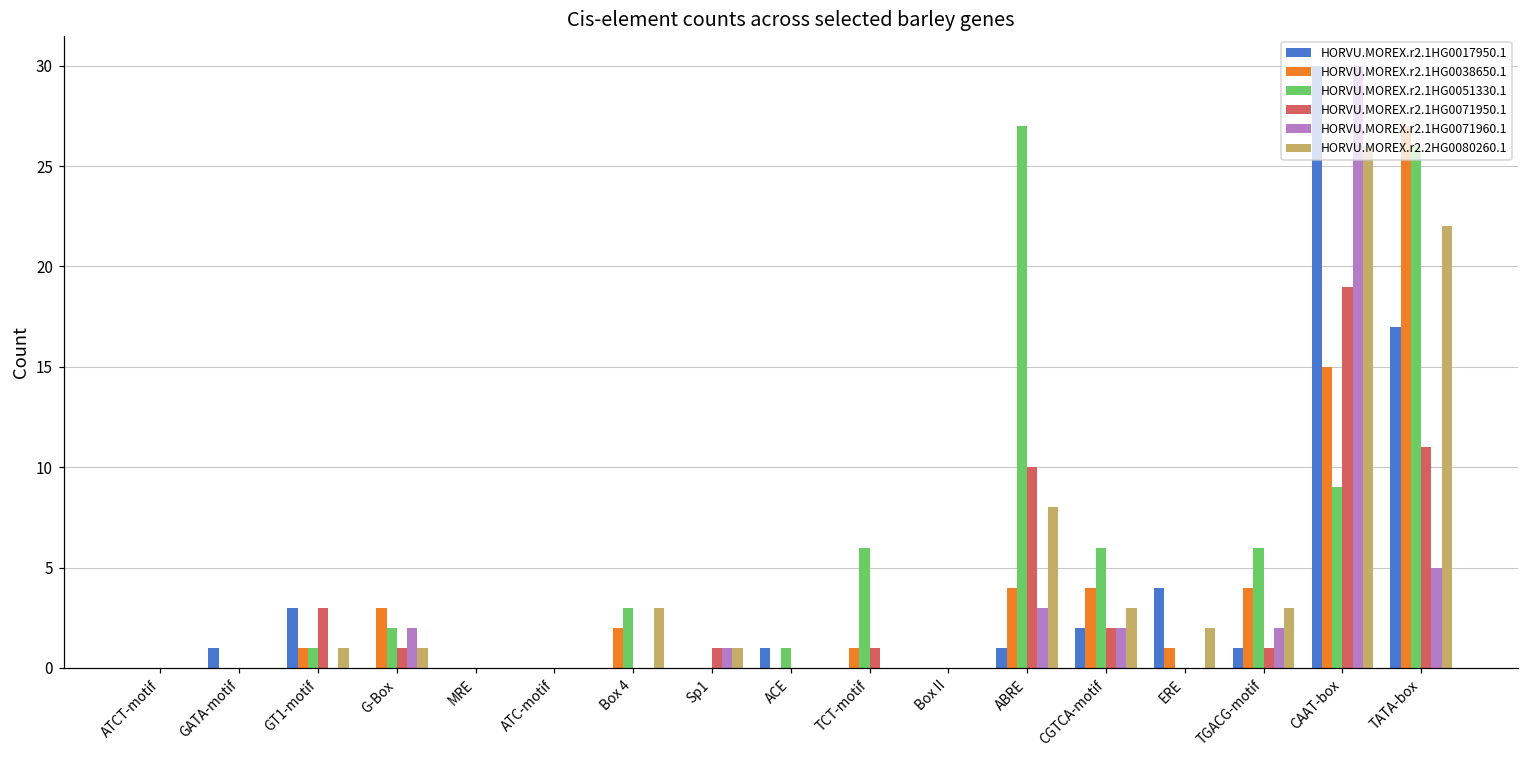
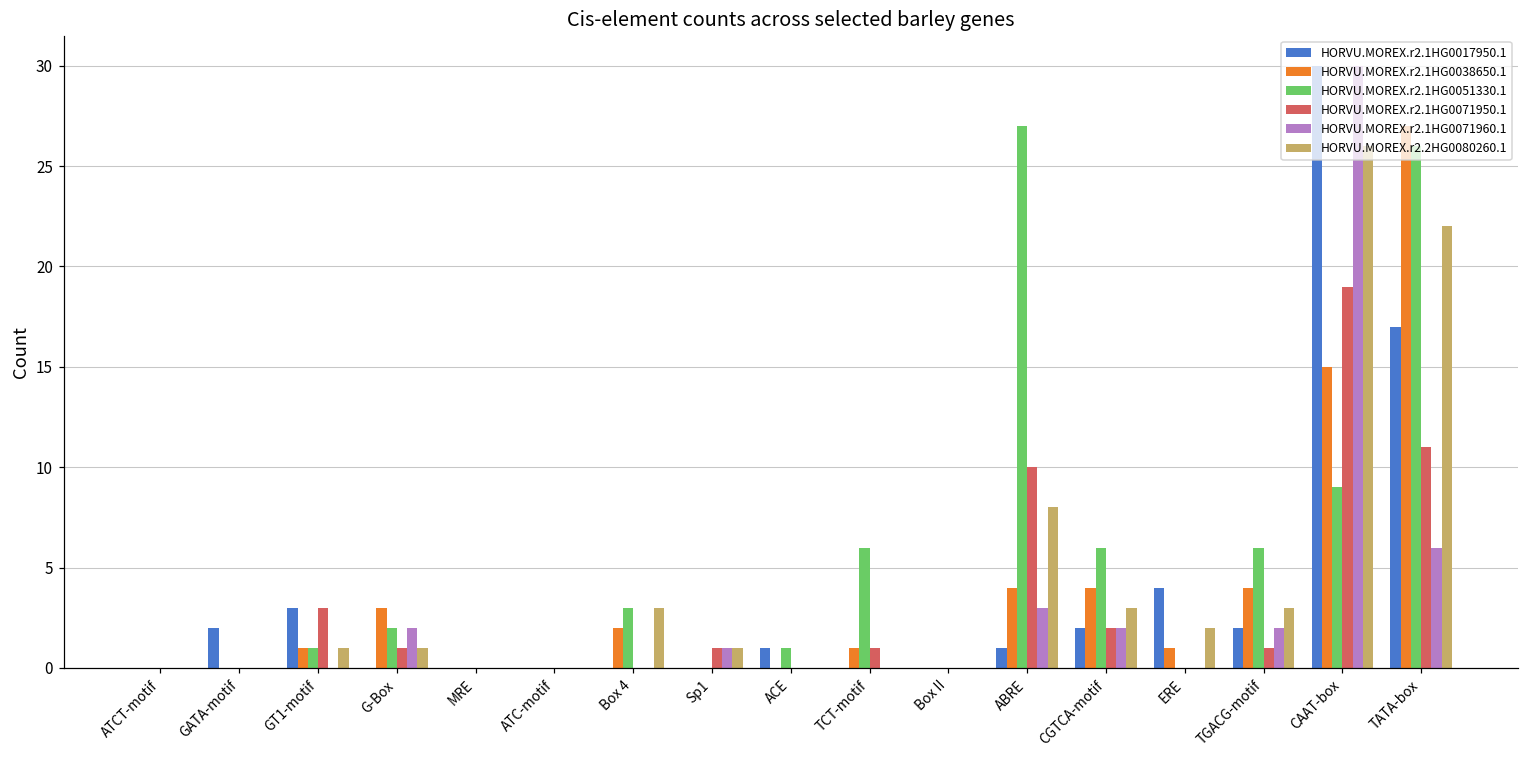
HORVU.MOREX.r2.1HG0017950.1, GATA-motif: 1 -> 2
HORVU.MOREX.r2.1HG0017950.1, TGACG-motif: 1 -> 2
HORVU.MOREX.r2.1HG0071960.1, TATA-box: 5 -> 6
